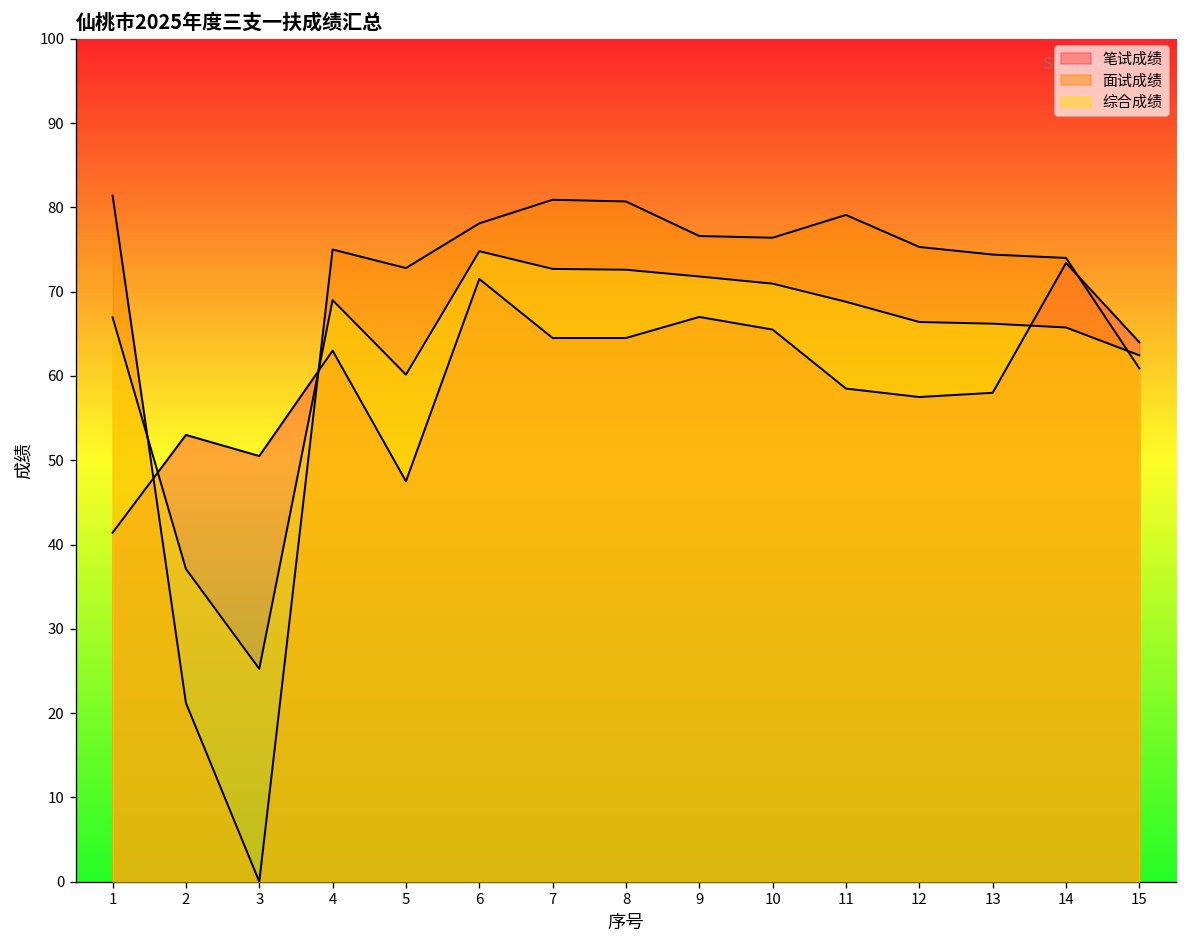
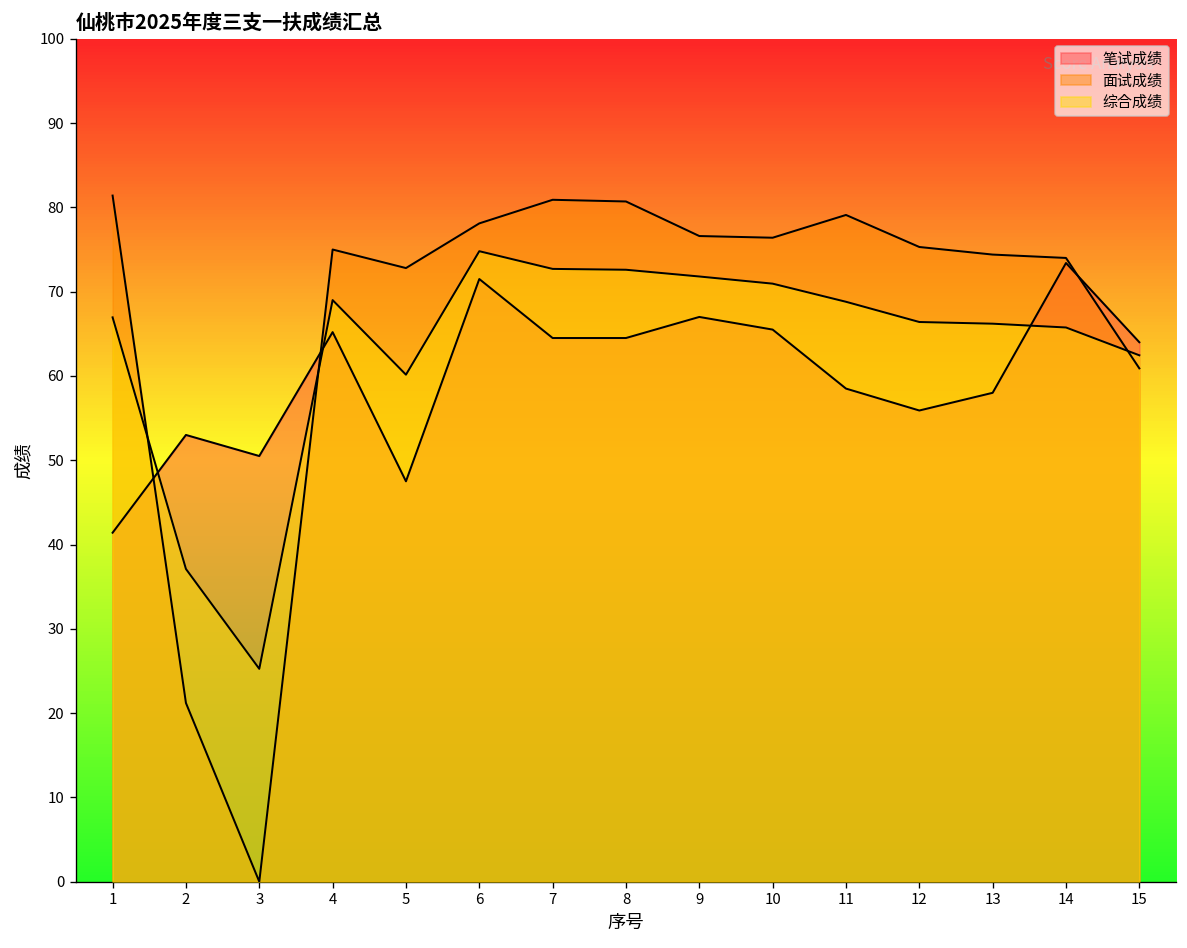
笔试成绩, 4: 63 -> 65
笔试成绩, 12: 58 -> 56
